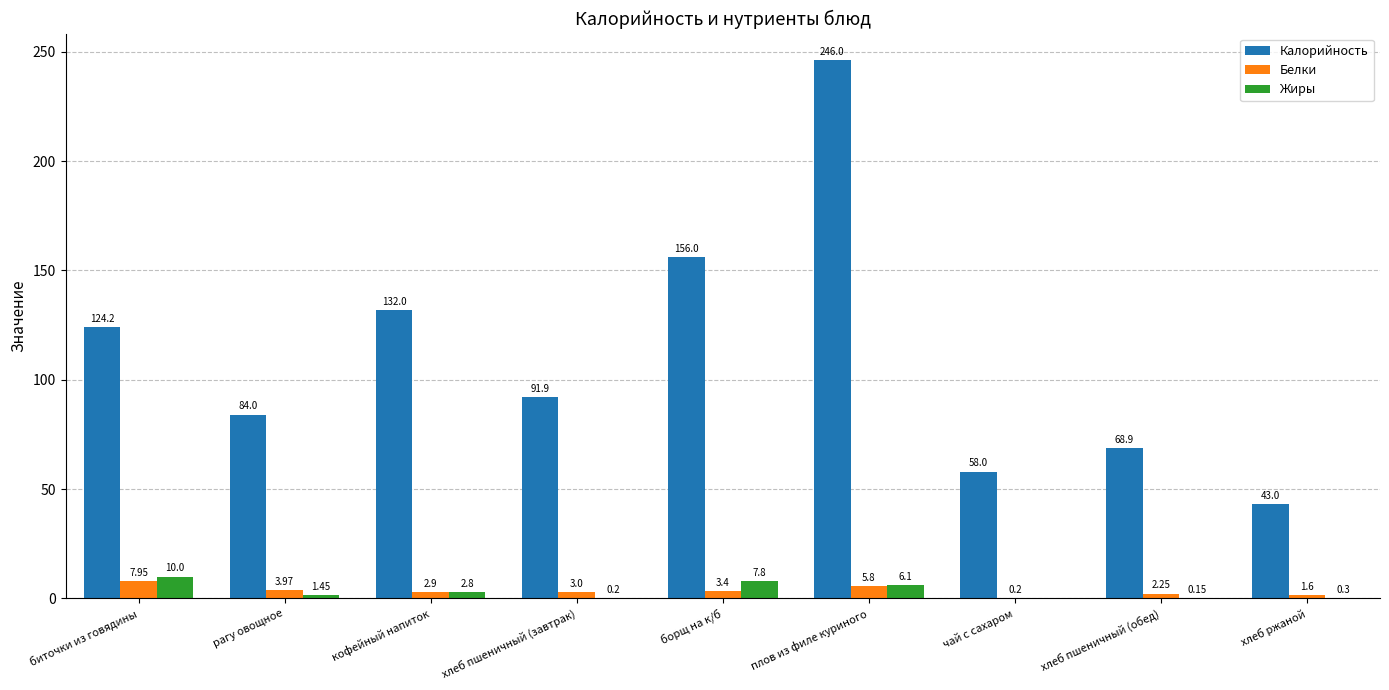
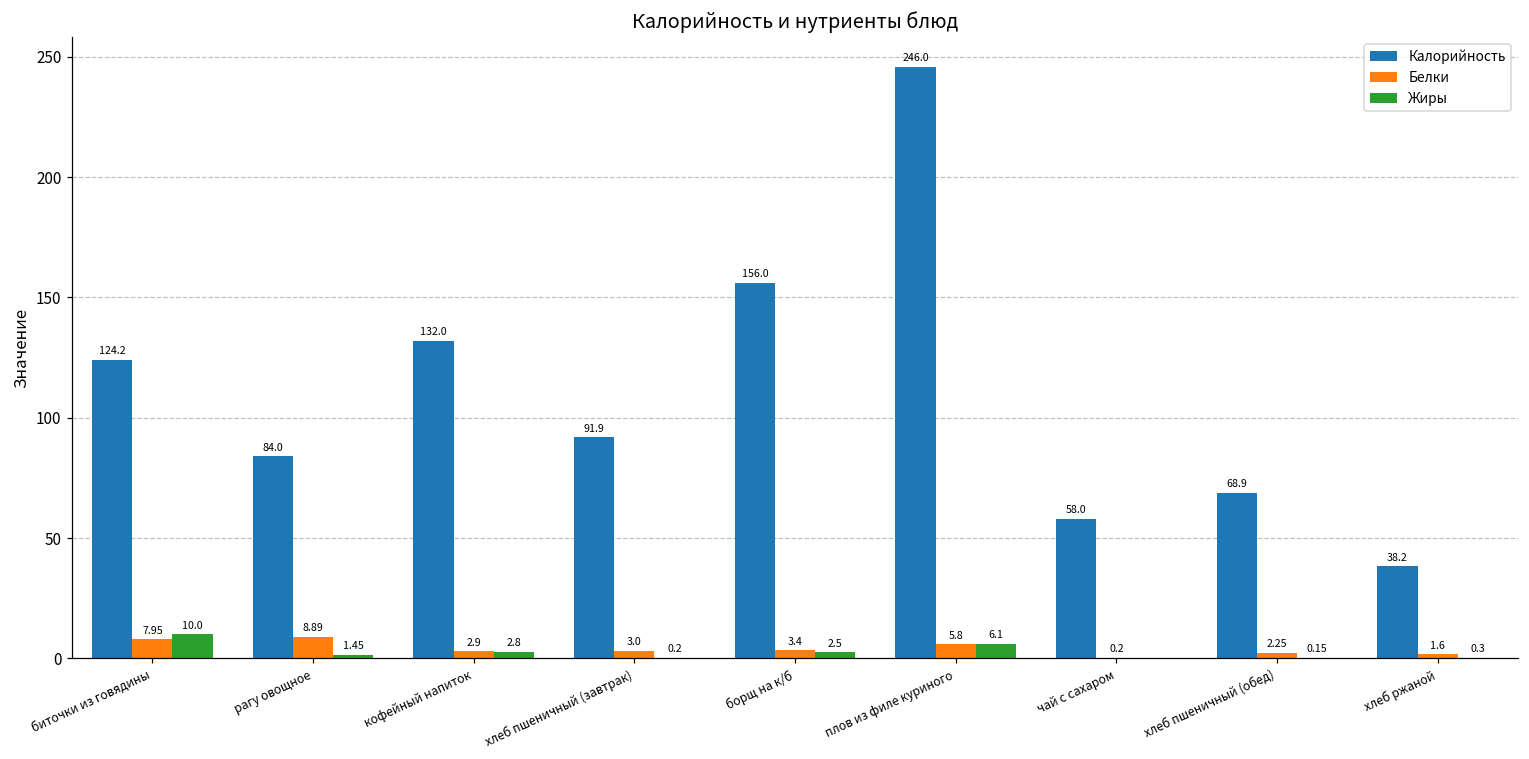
Белки, рагу овощное: 3.97 -> 8.89
Жиры, борщ на к/б: 7.8 -> 2.5
Калорийность, хлеб ржаной: 43.0 -> 38.2
